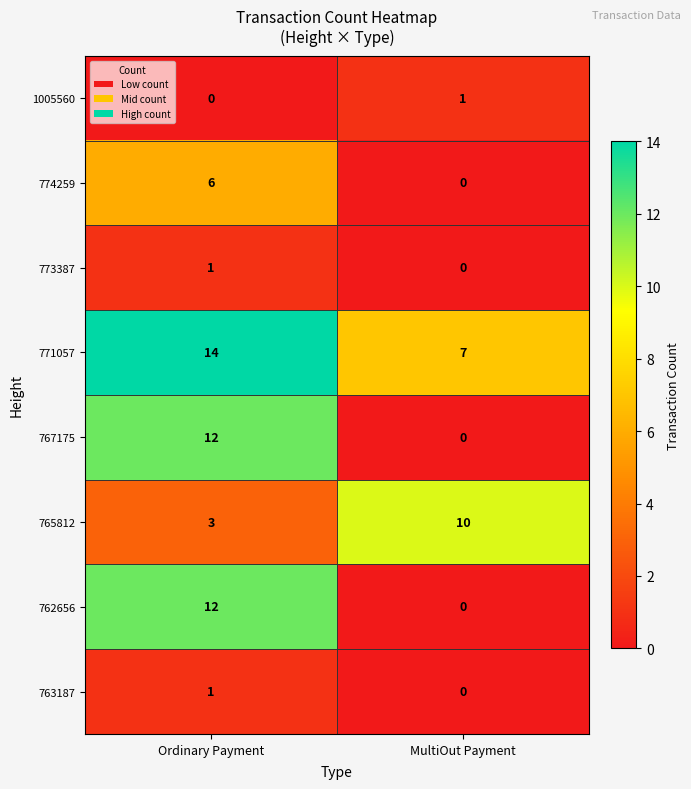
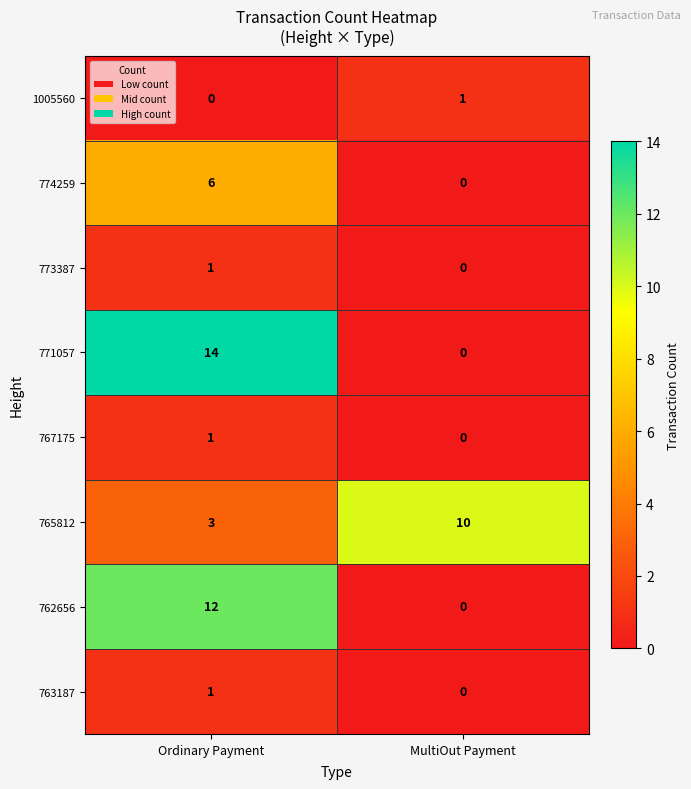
771057, MultiOut Payment: 7 -> 0
767175, Ordinary Payment: 12 -> 1
